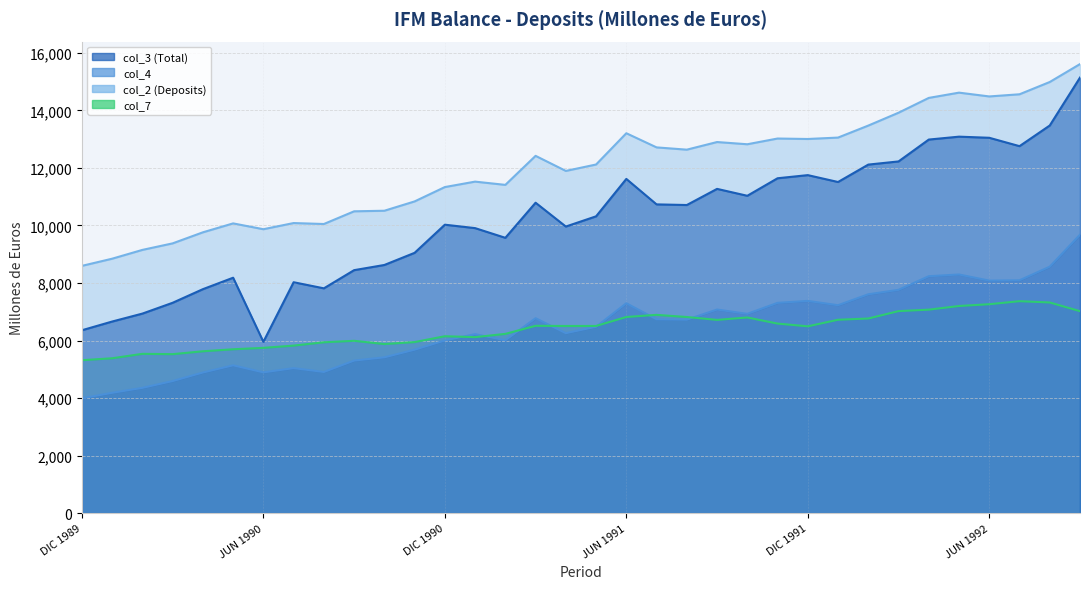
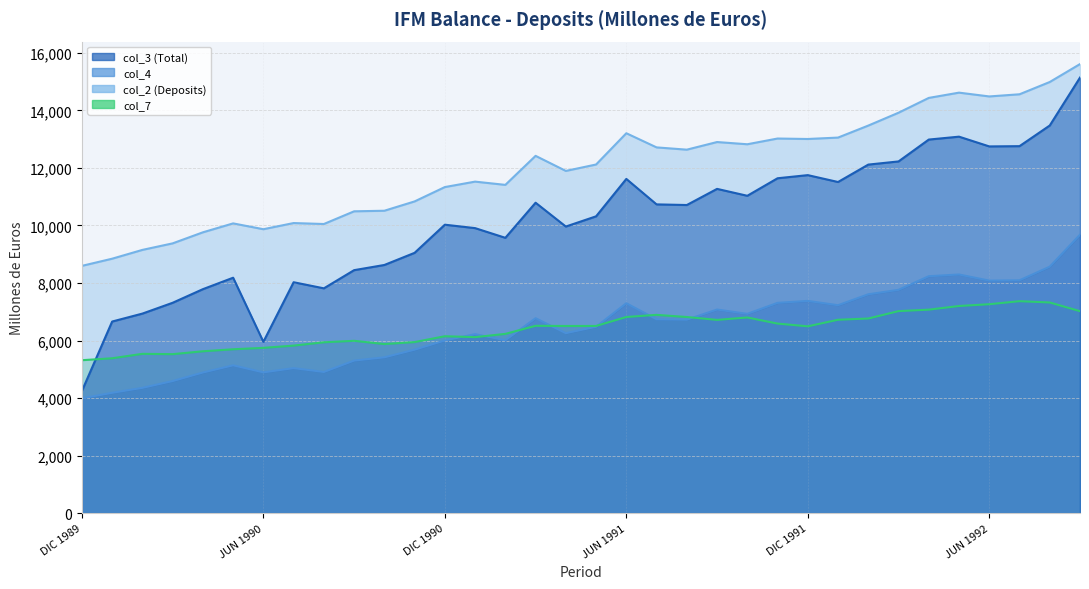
col_3 (Total), DIC 1989: 6,400 -> 4,200
col_3 (Total), JUN 1992: 13,000 -> 12,700
